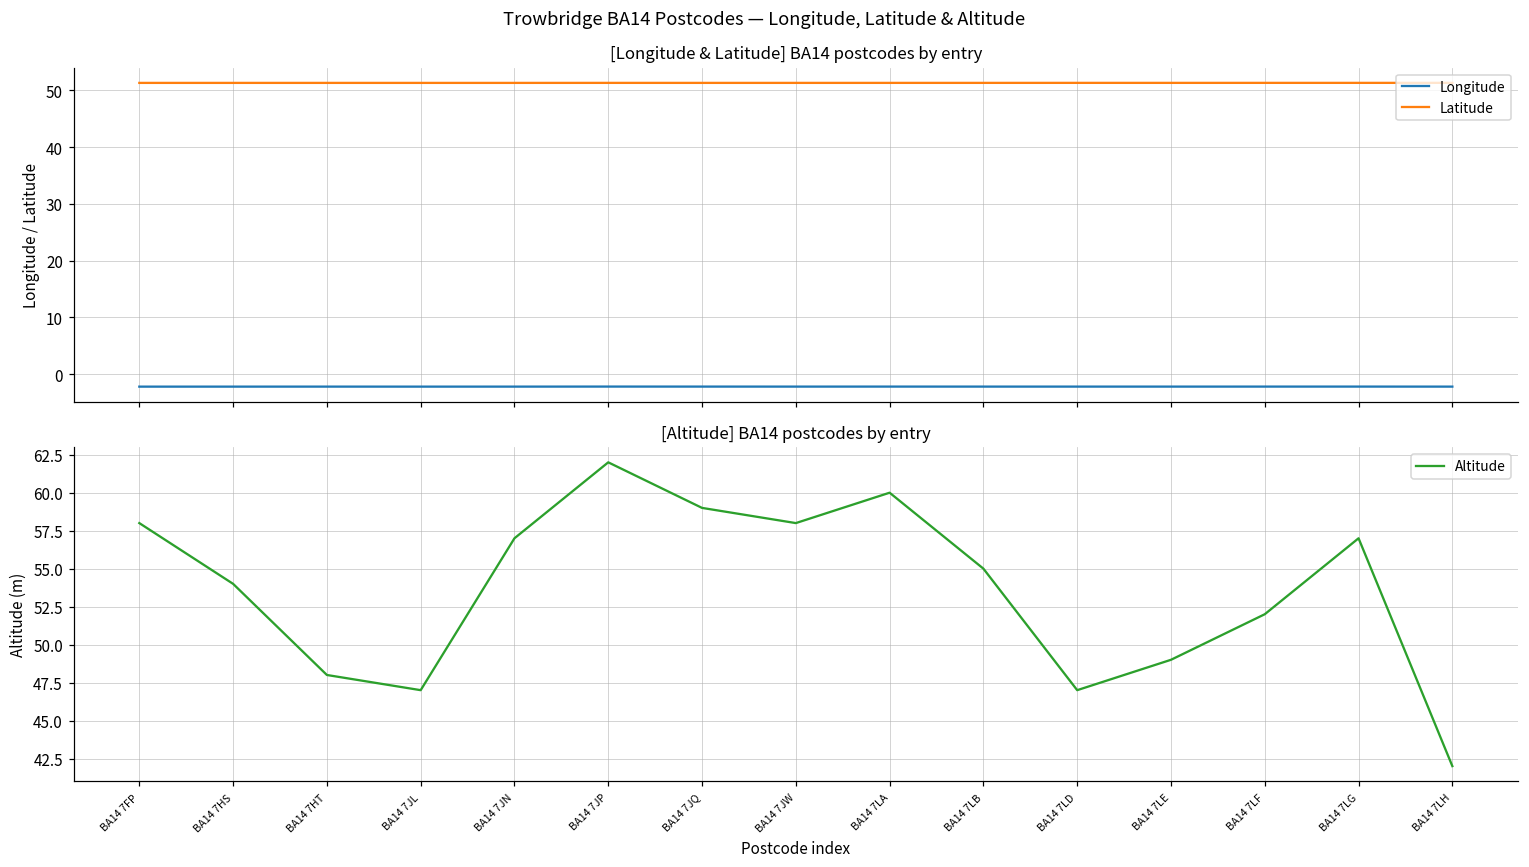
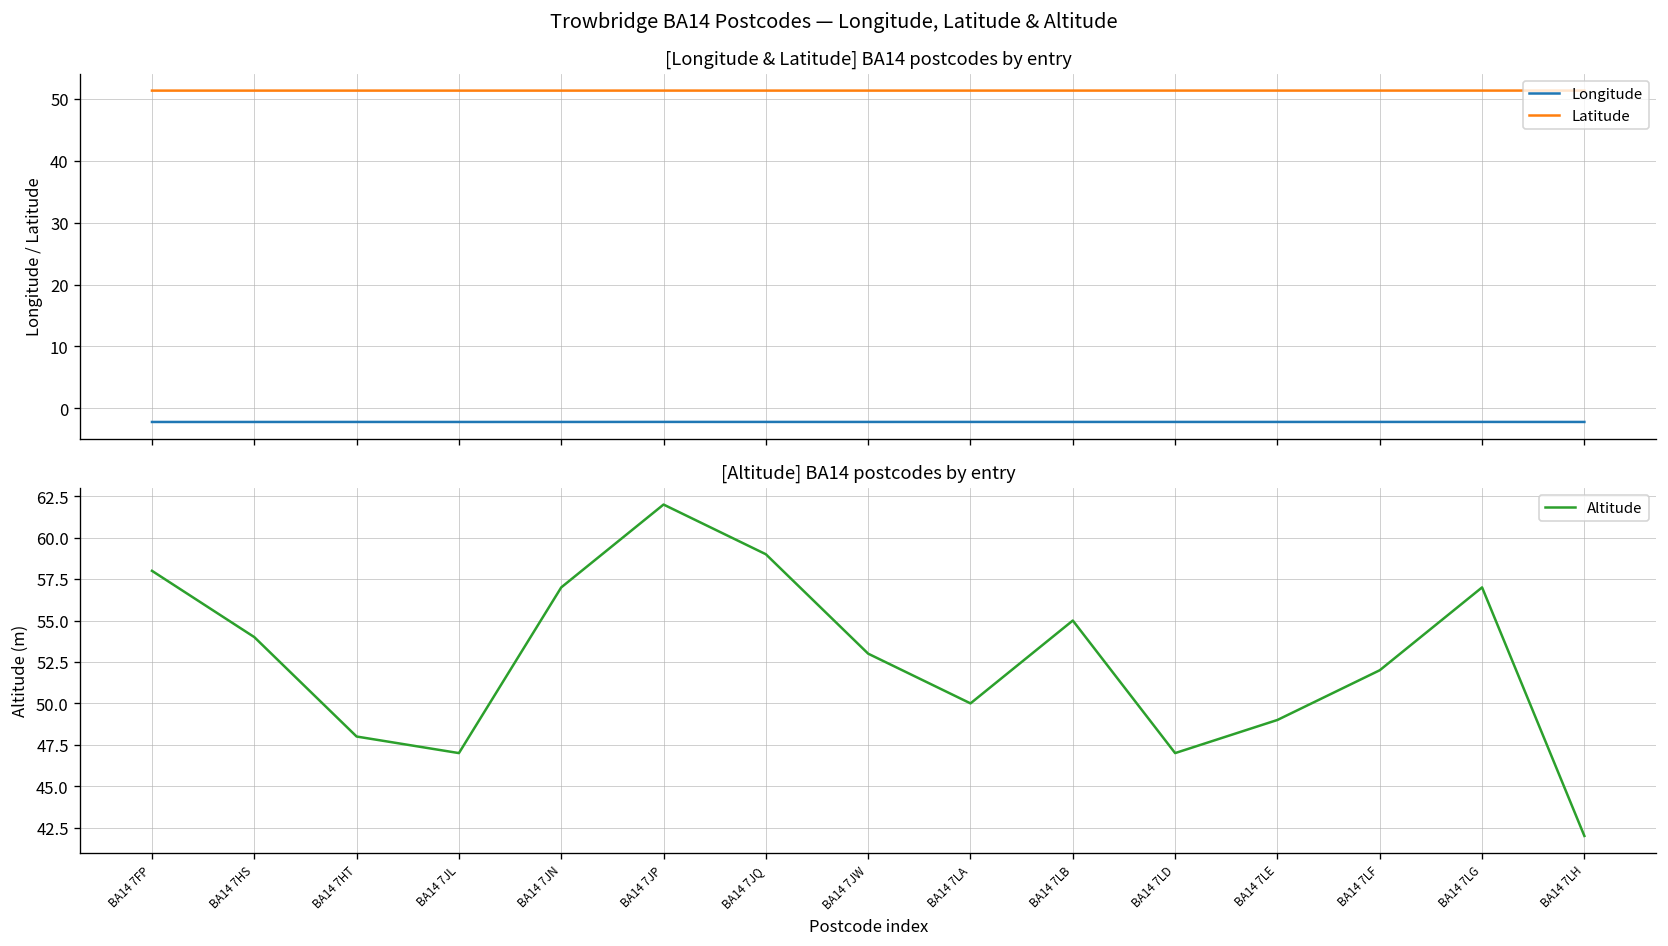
[Altitude] BA14 postcodes by entry, BA14 7JW: 58 -> 53
[Altitude] BA14 postcodes by entry, BA14 7LA: 60 -> 50
